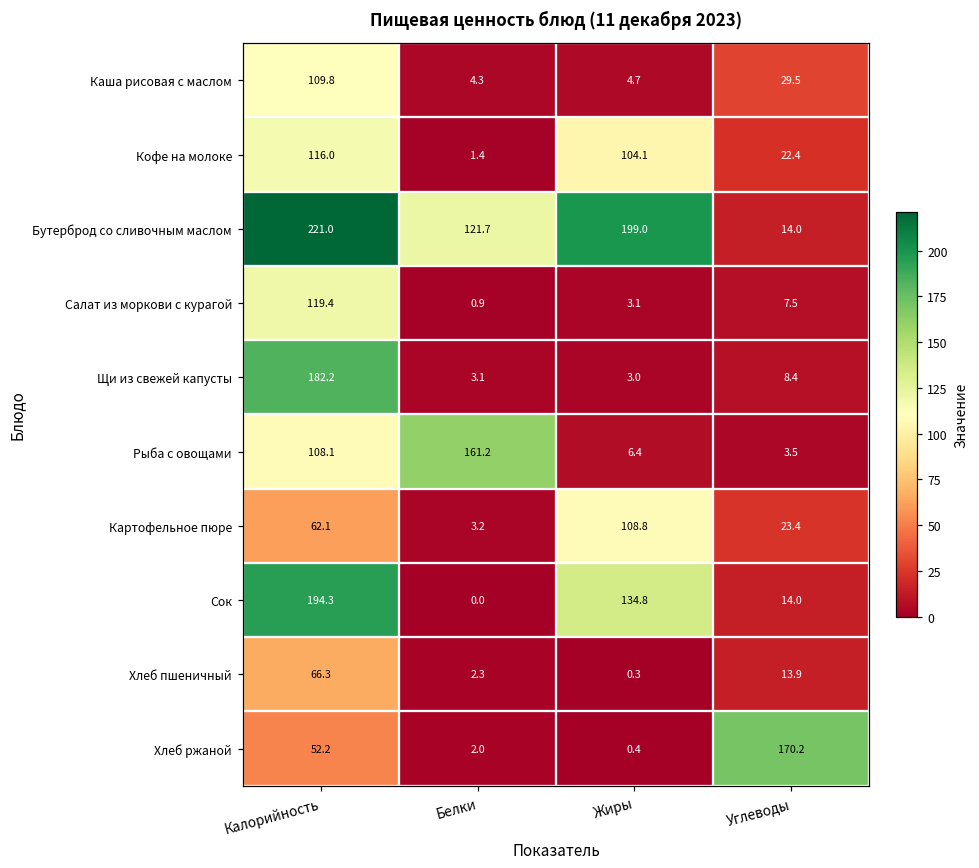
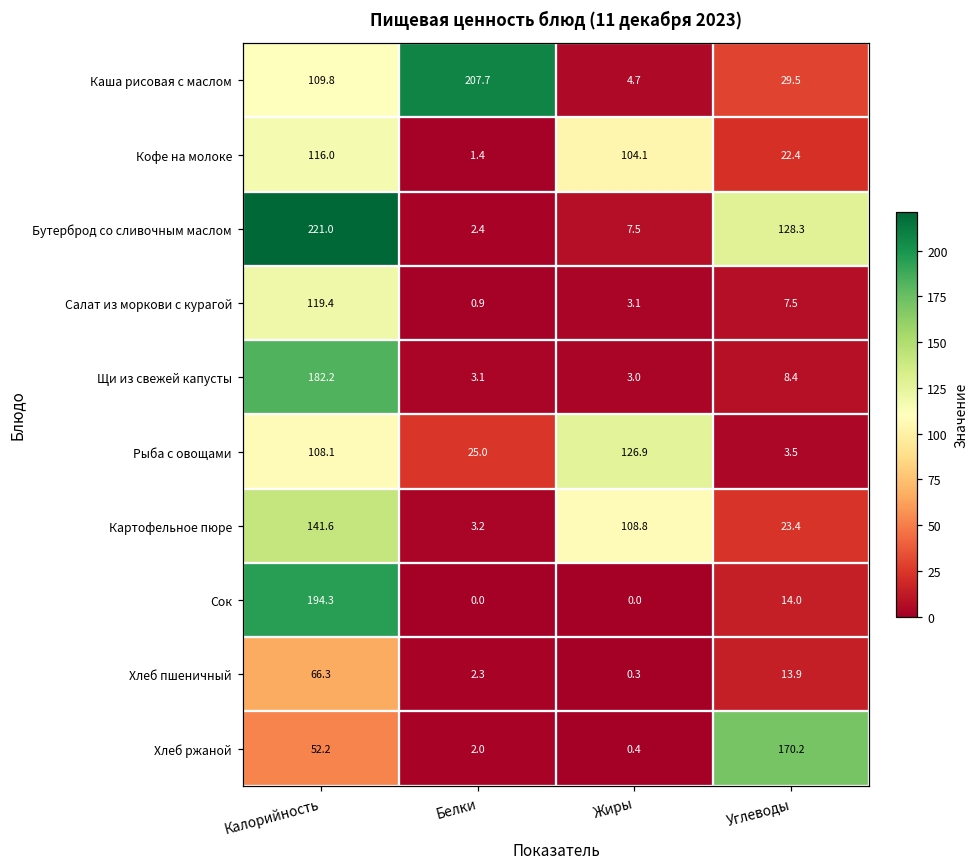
Каша рисовая с маслом, Белки: 4.3 -> 207.7
Бутерброд со сливочным маслом, Белки: 121.7 -> 2.4
Бутерброд со сливочным маслом, Жиры: 199.0 -> 7.5
Бутерброд со сливочным маслом, Углеводы: 14.0 -> 128.3
Рыба с овощами, Белки: 161.2 -> 25.0
Рыба с овощами, Жиры: 6.4 -> 126.9
Картофельное пюре, Калорийность: 62.1 -> 141.6
Сок, Жиры: 134.8 -> 0.0
